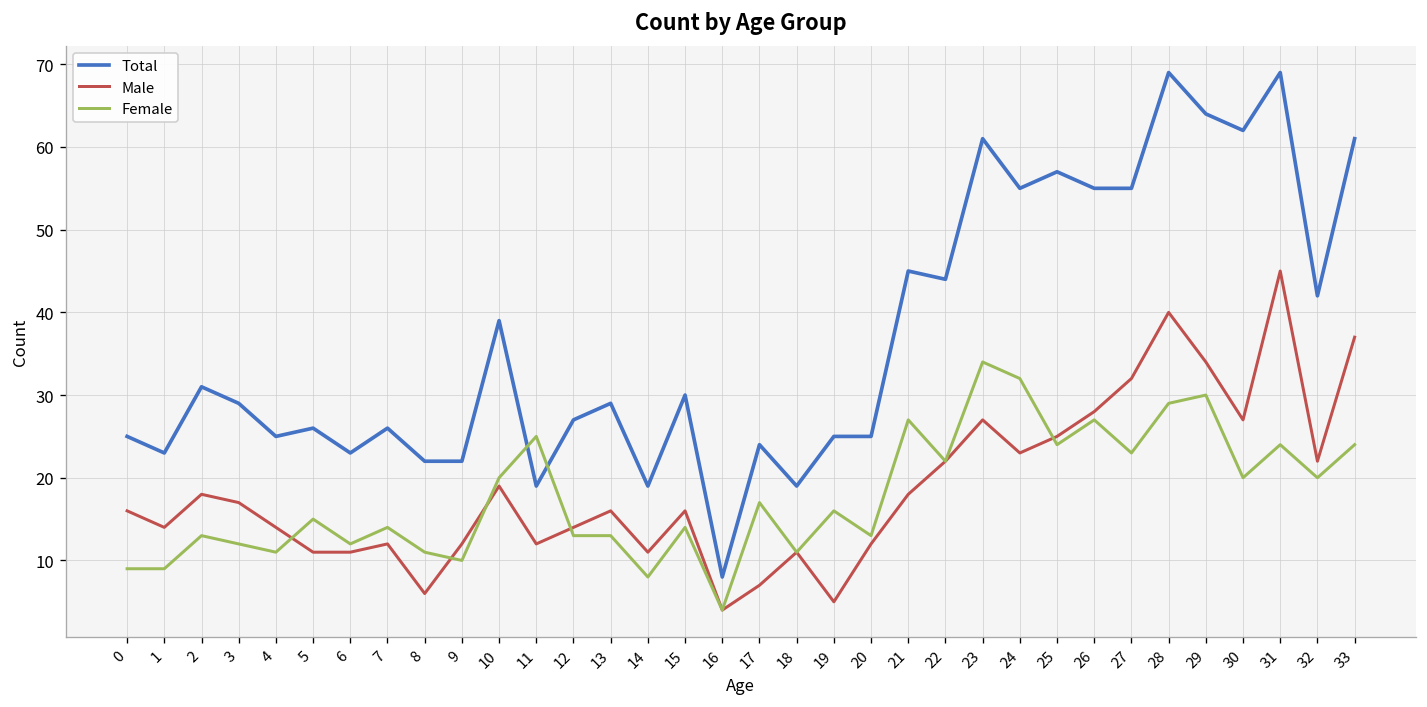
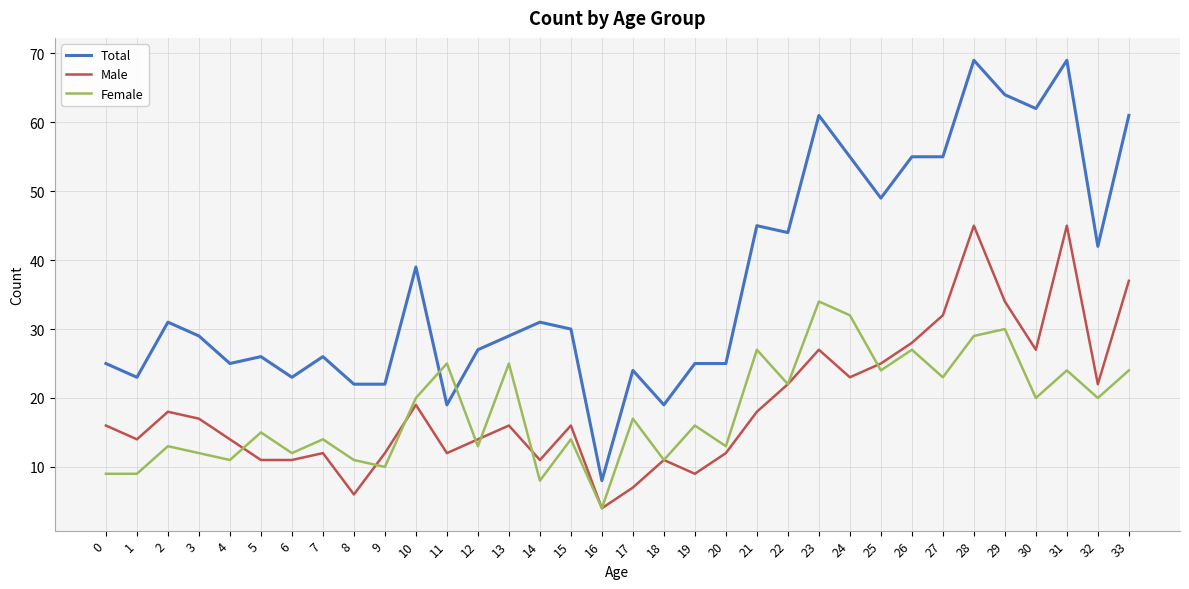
Female, 13: 13 -> 25
Total, 14: 19 -> 31
Male, 19: 5 -> 9
Total, 25: 57 -> 49
Male, 28: 40 -> 45
